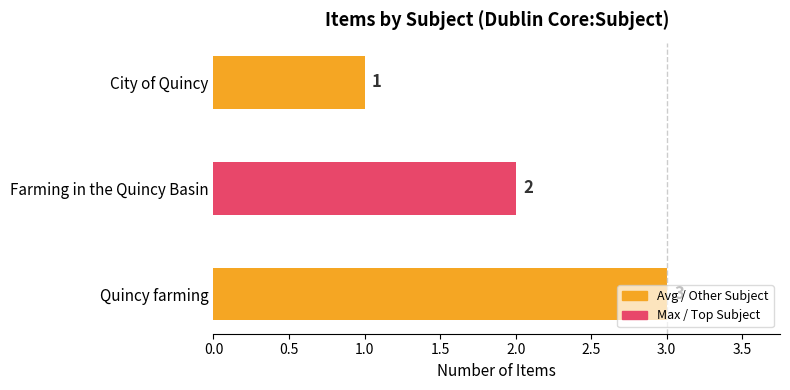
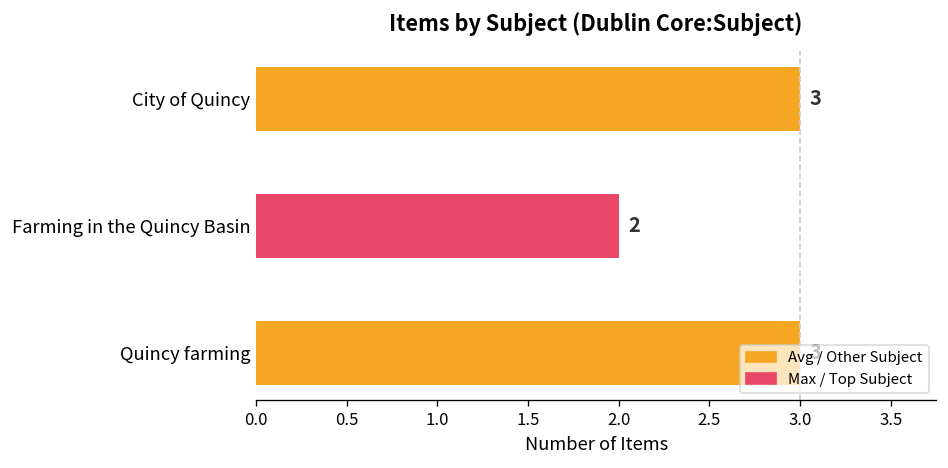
City of Quincy: 1 -> 3
